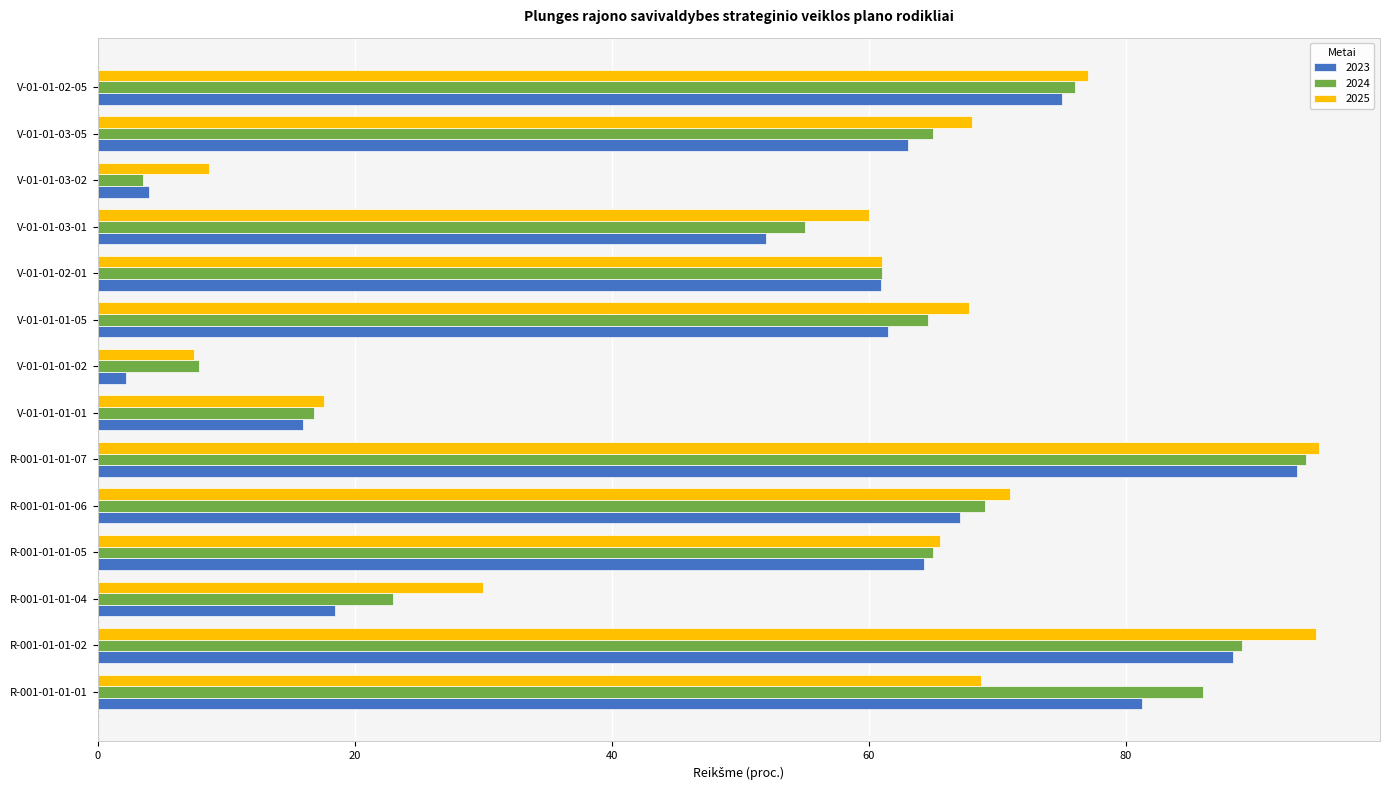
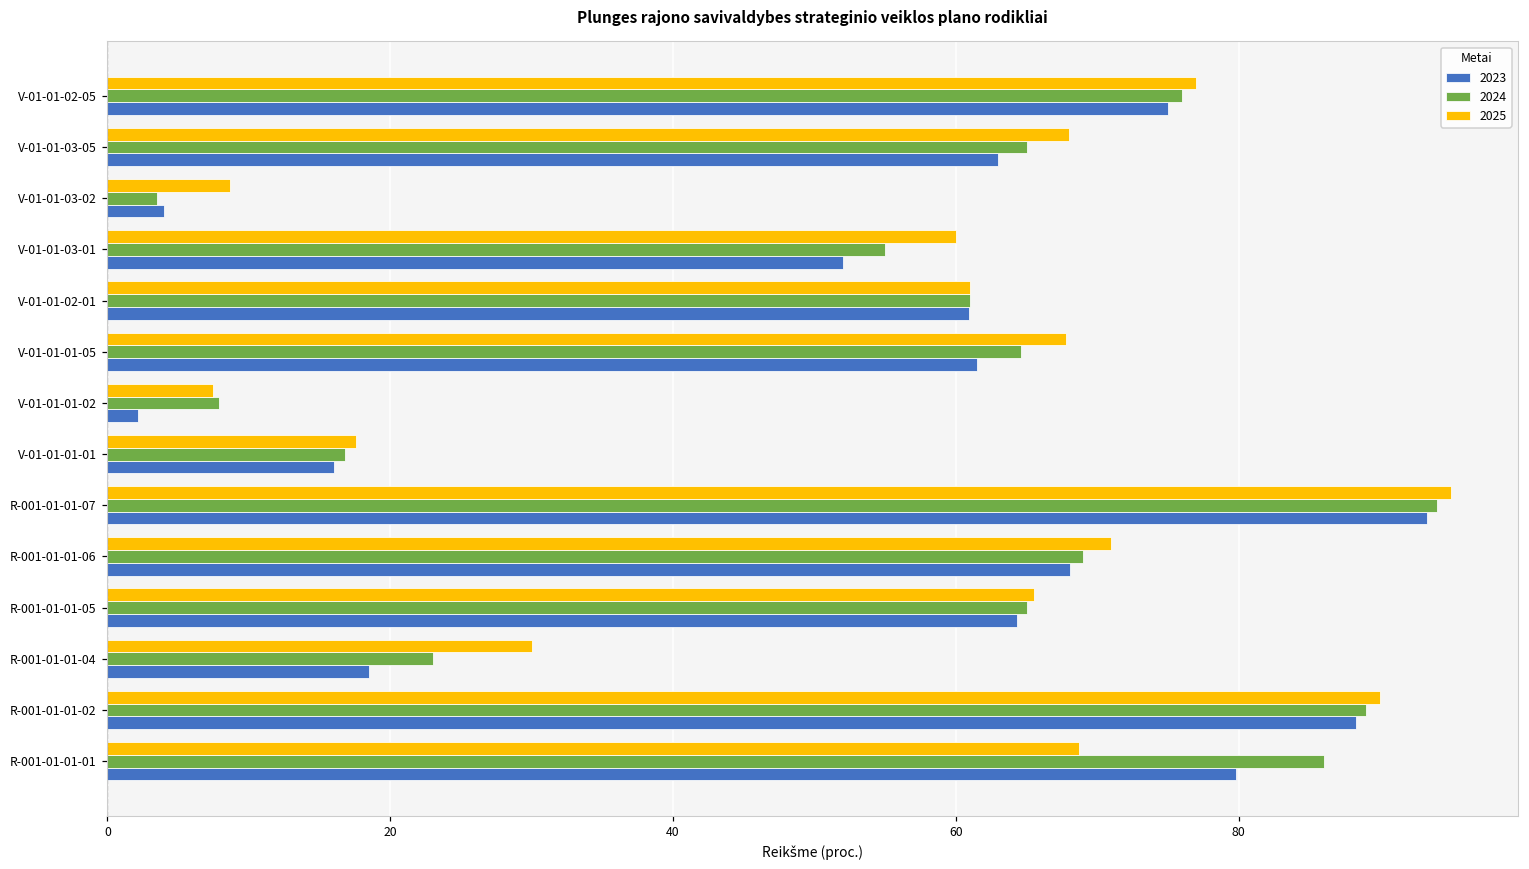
2023, R-001-01-01-06: 67.1 -> 68.1
2025, R-001-01-01-02: 94.8 -> 90.0
2023, R-001-01-01-01: 81.2 -> 79.8
